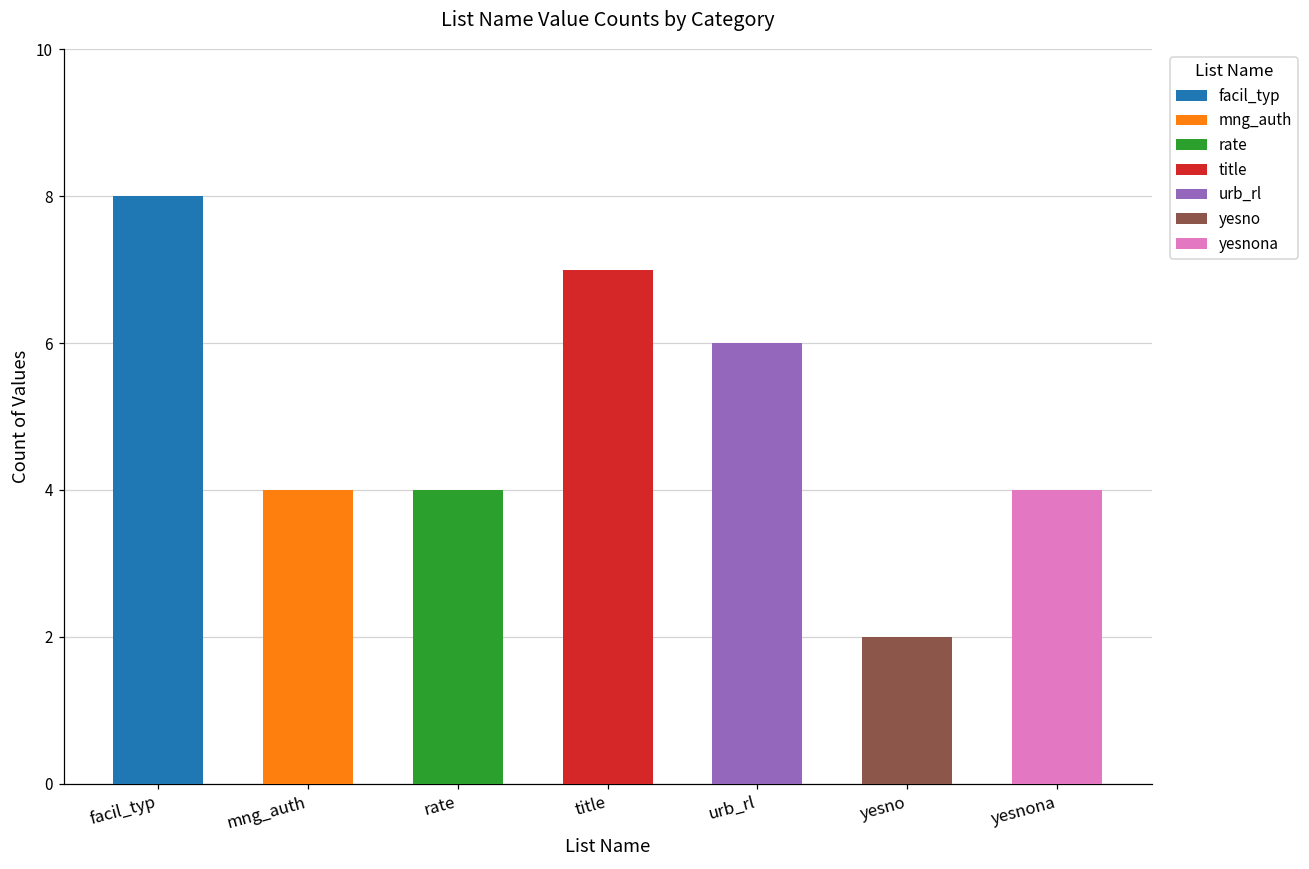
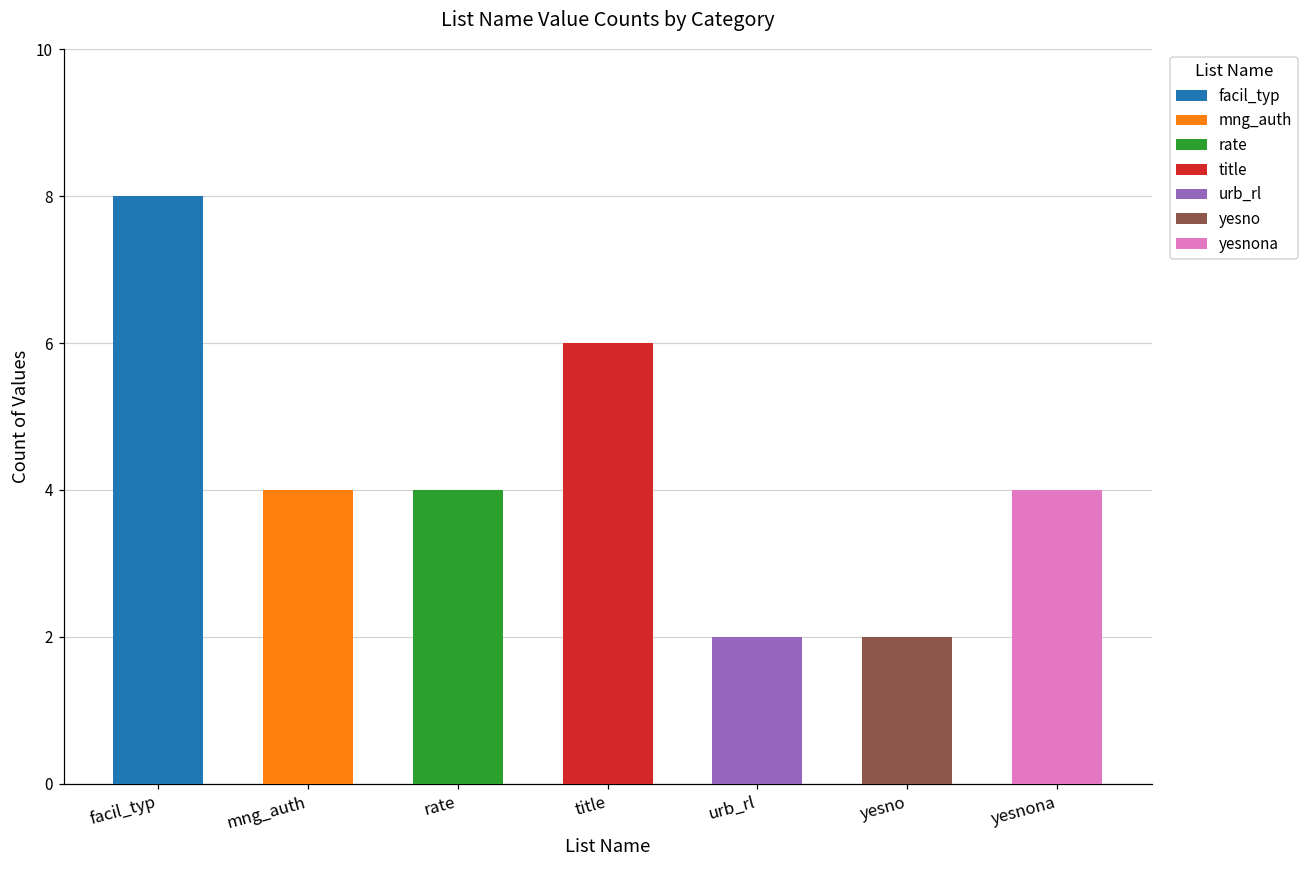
title: 7 -> 6
urb_rl: 6 -> 2
